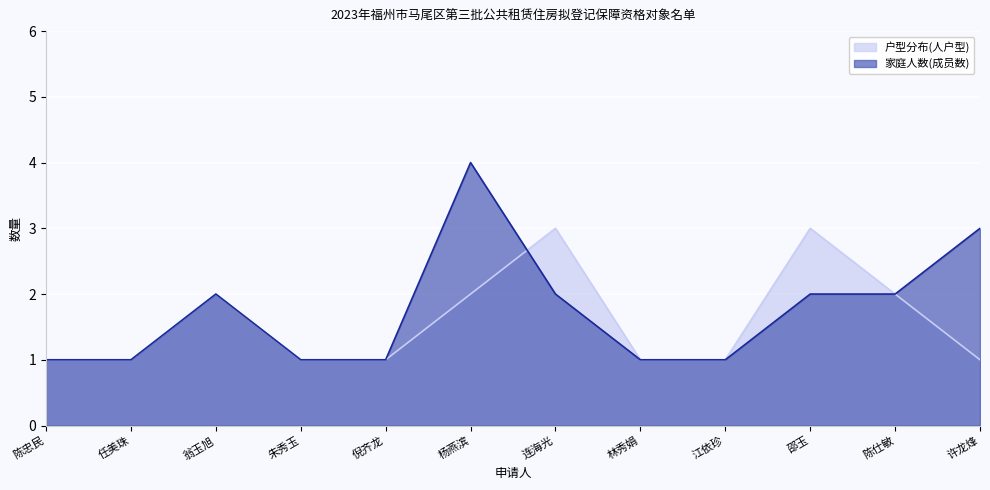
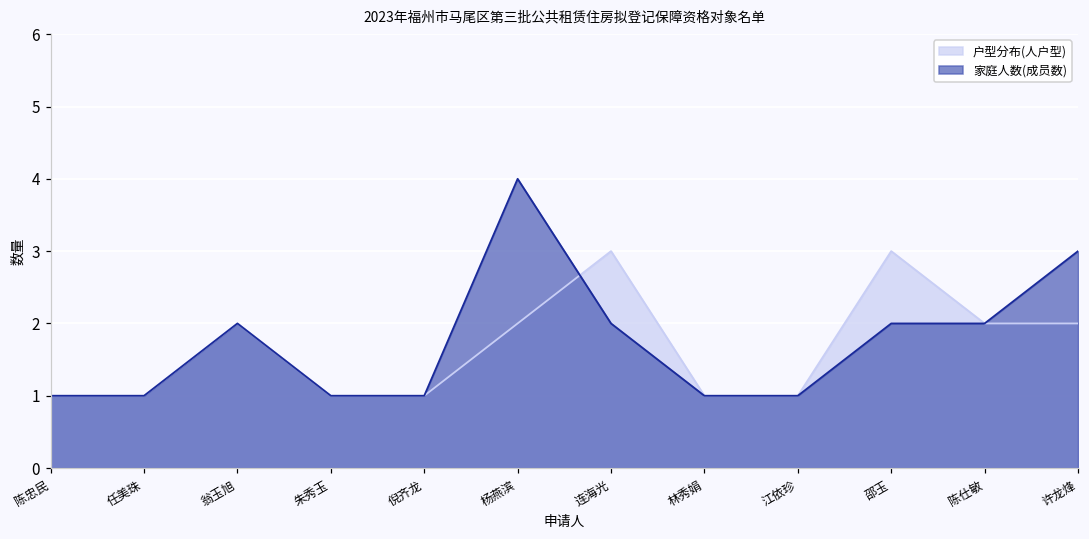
户型分布(人户型), 许龙烽: 1 -> 2
